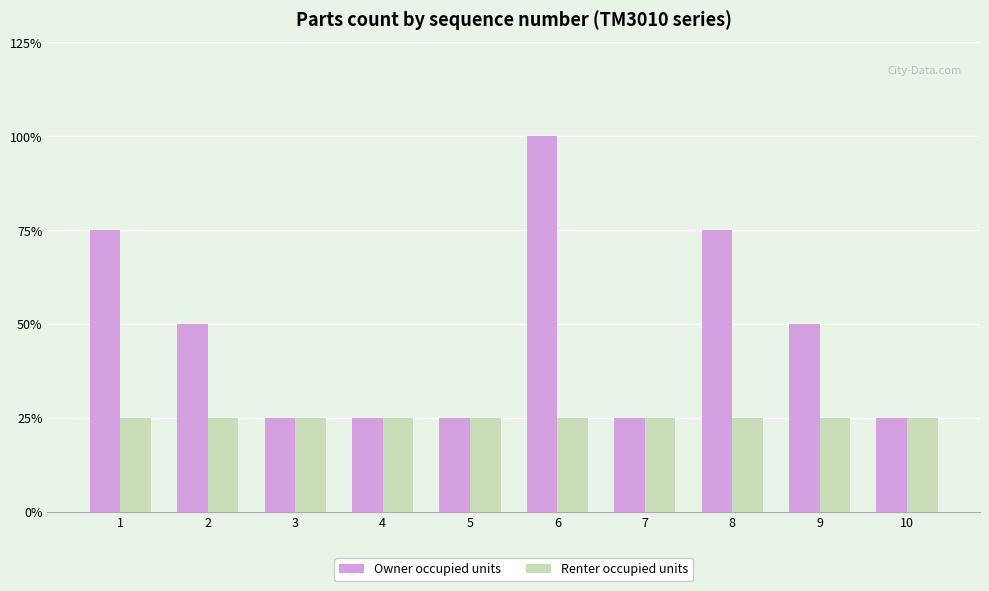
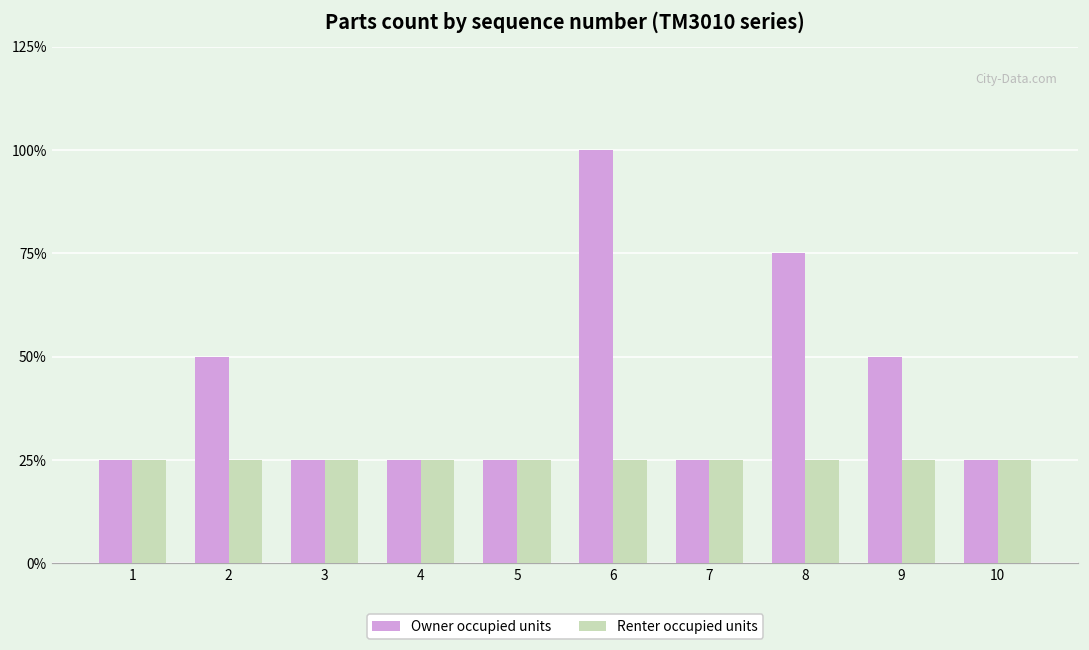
Owner occupied units, 1: 75% -> 25%
